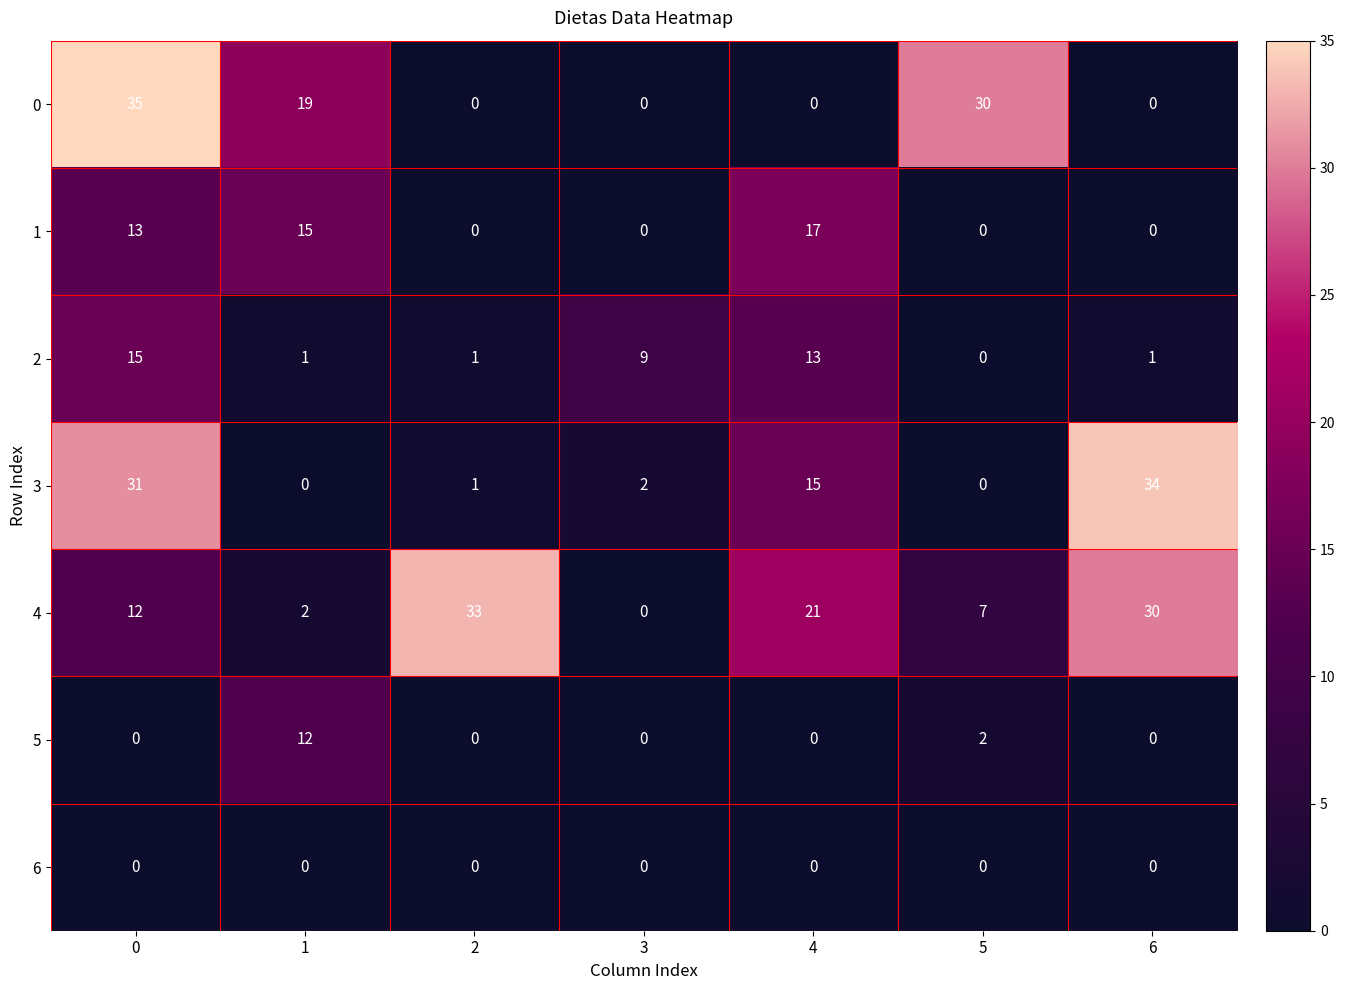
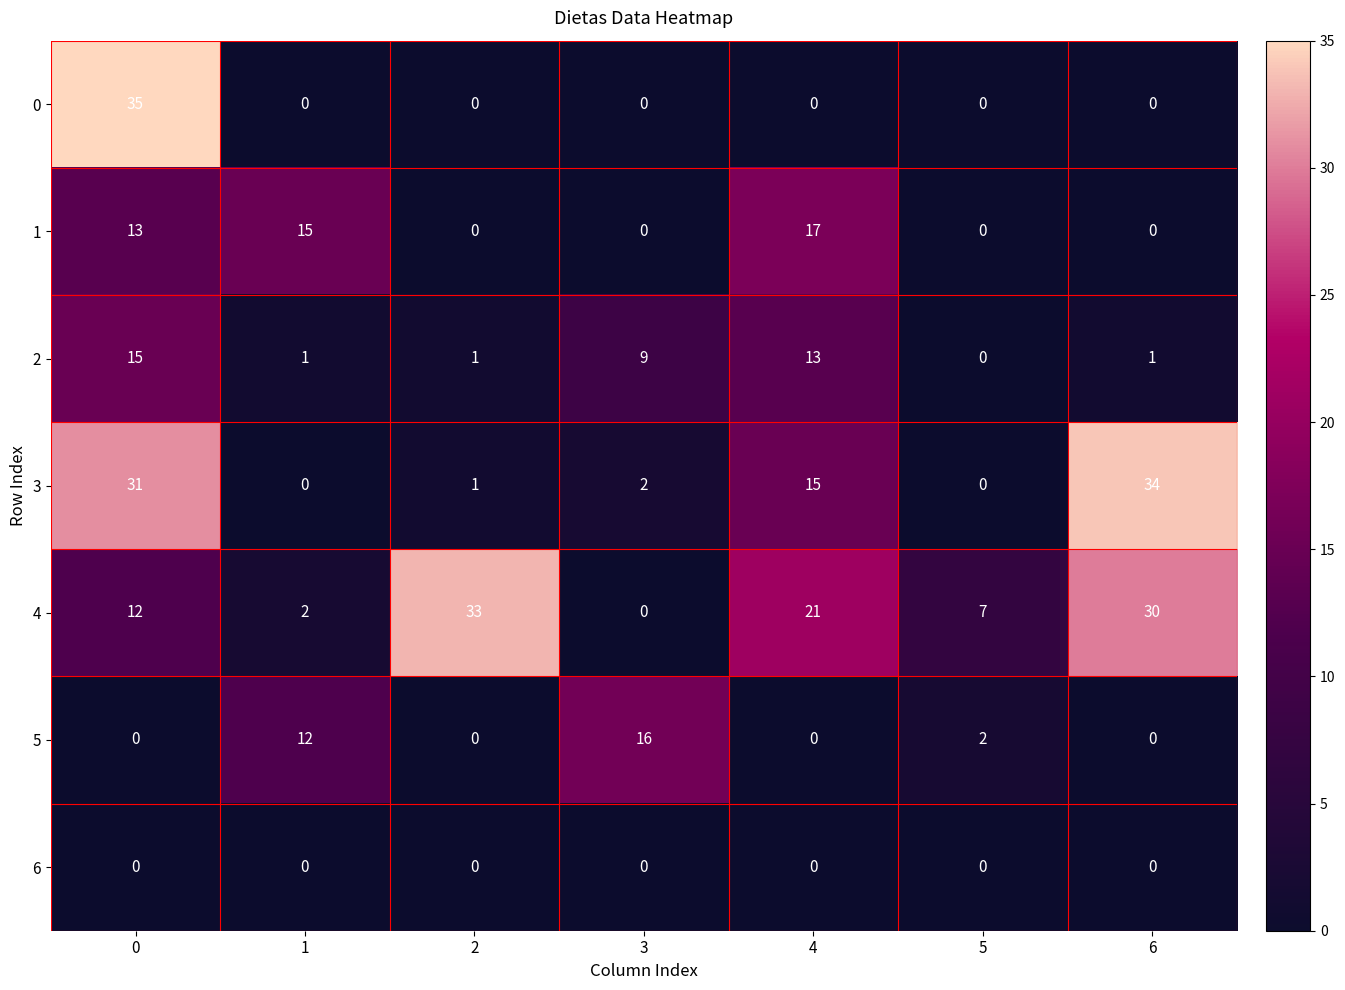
0, 1: 19 -> 0
0, 5: 30 -> 0
5, 3: 0 -> 16
